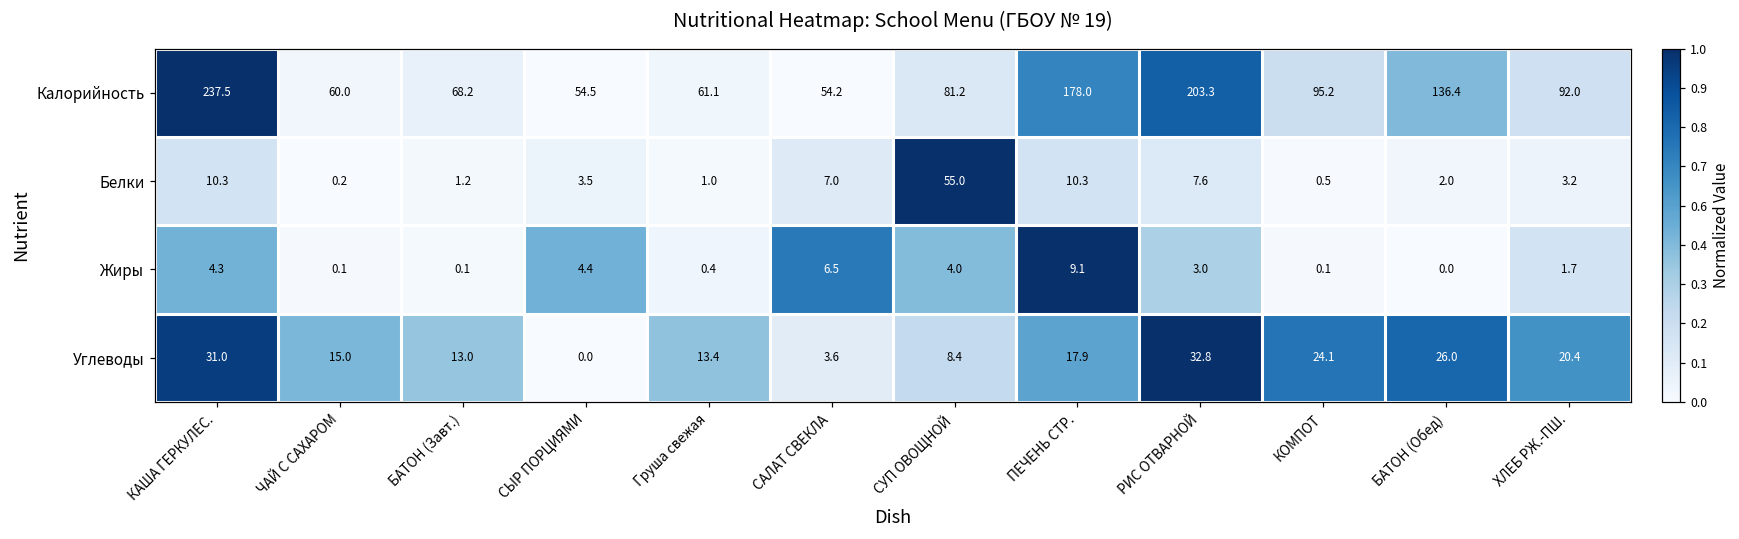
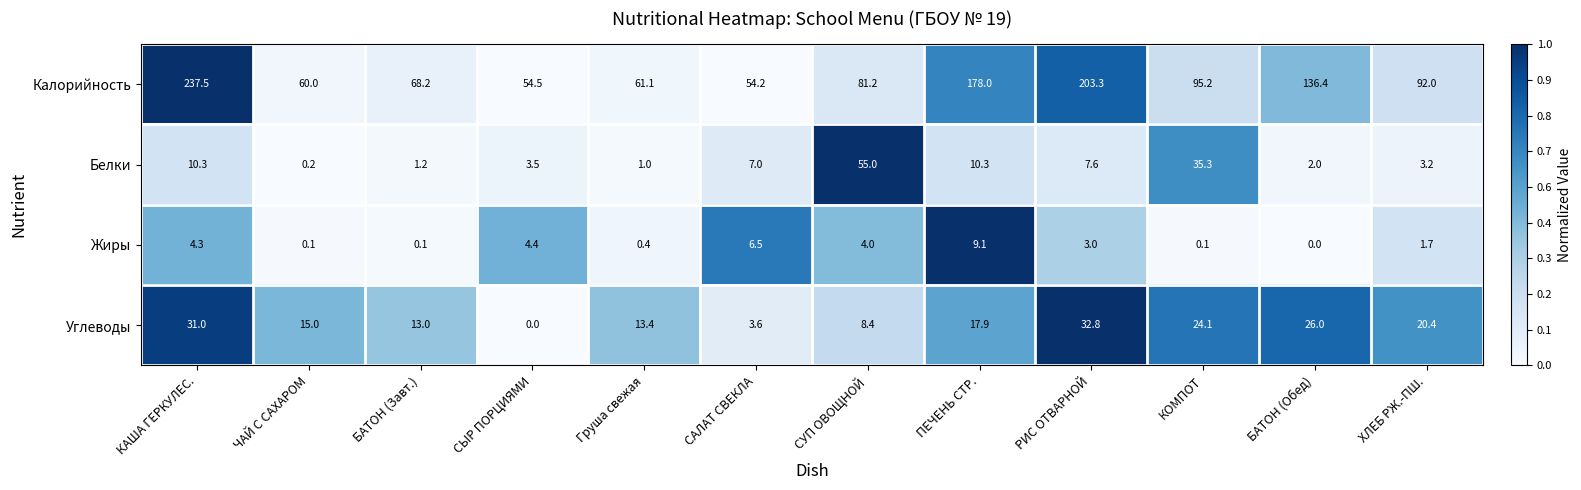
Белки, КОМПОТ: 0.5 -> 35.3
